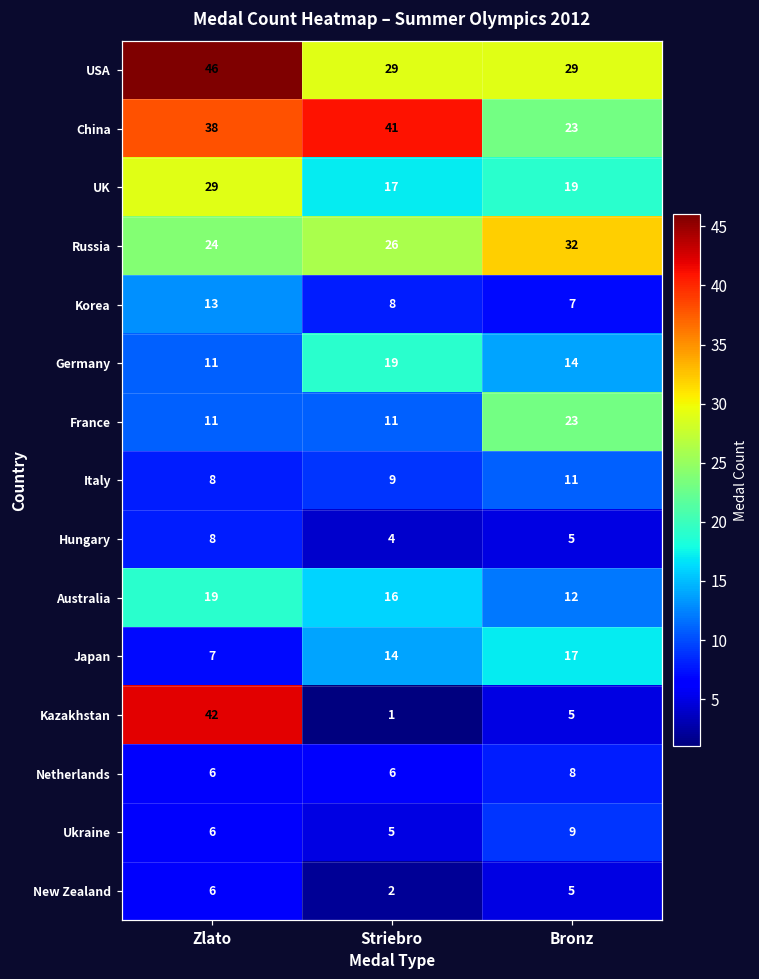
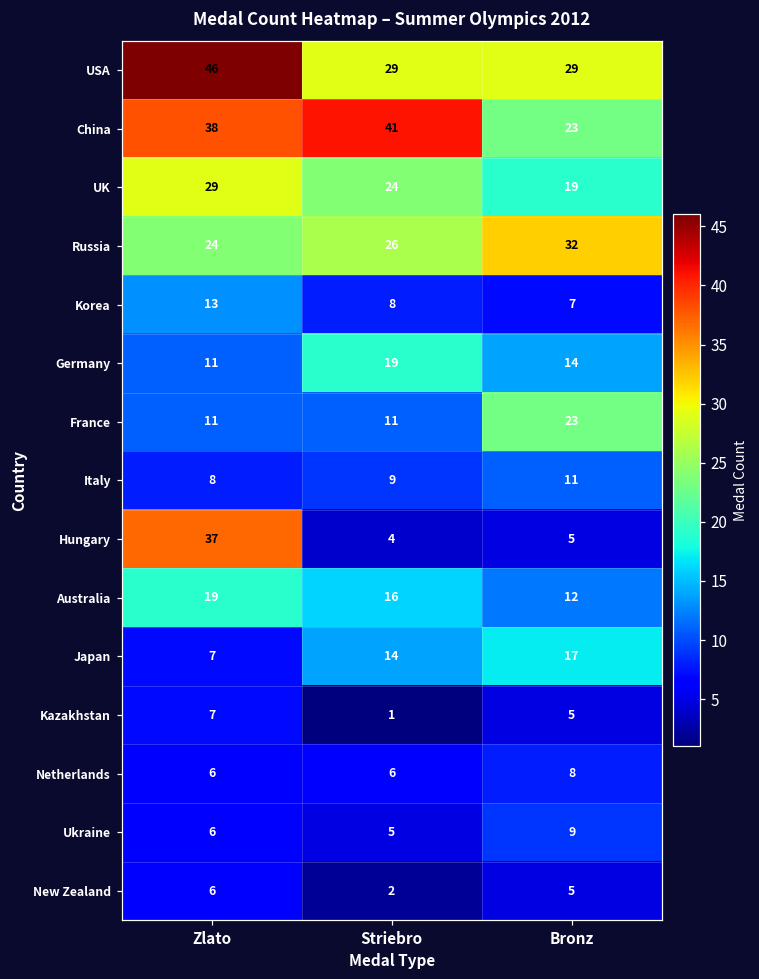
UK, Striebro: 17 -> 24
Hungary, Zlato: 8 -> 37
Kazakhstan, Zlato: 42 -> 7
